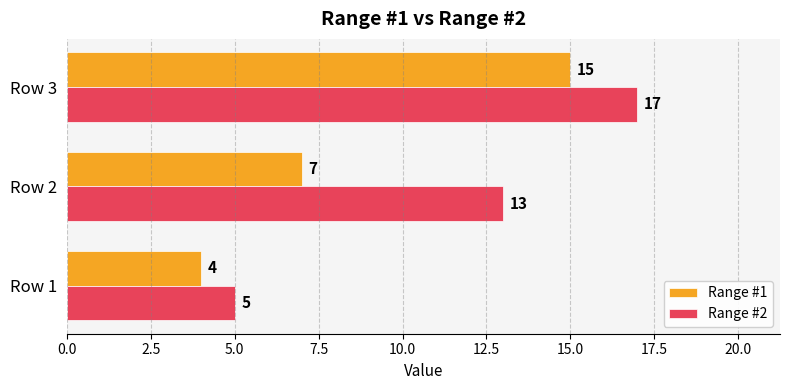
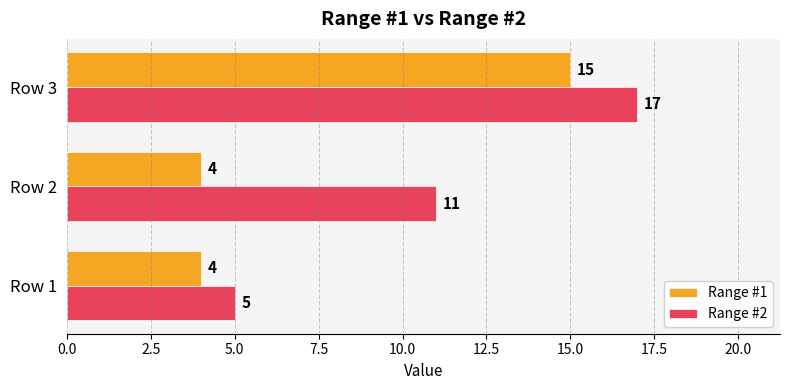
Range #1, Row 2: 7 -> 4
Range #2, Row 2: 13 -> 11
